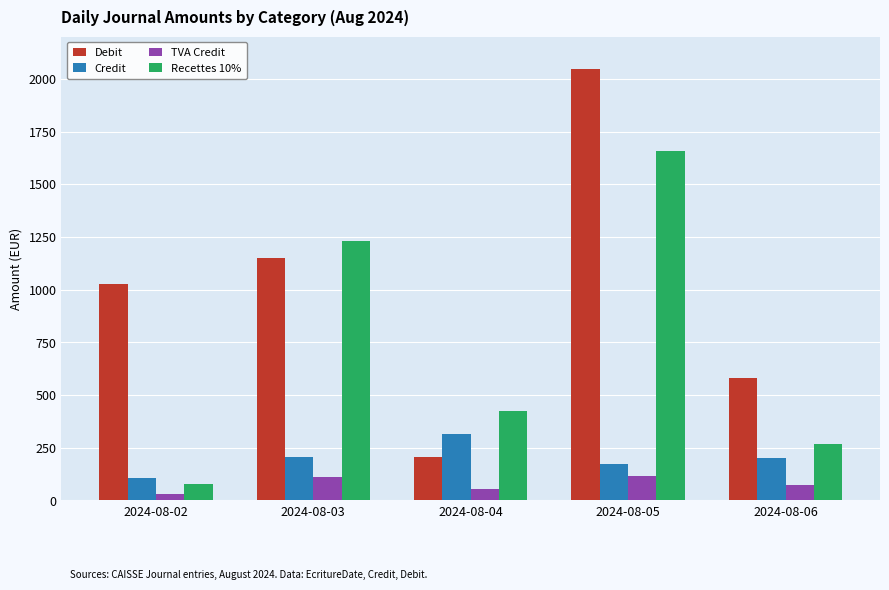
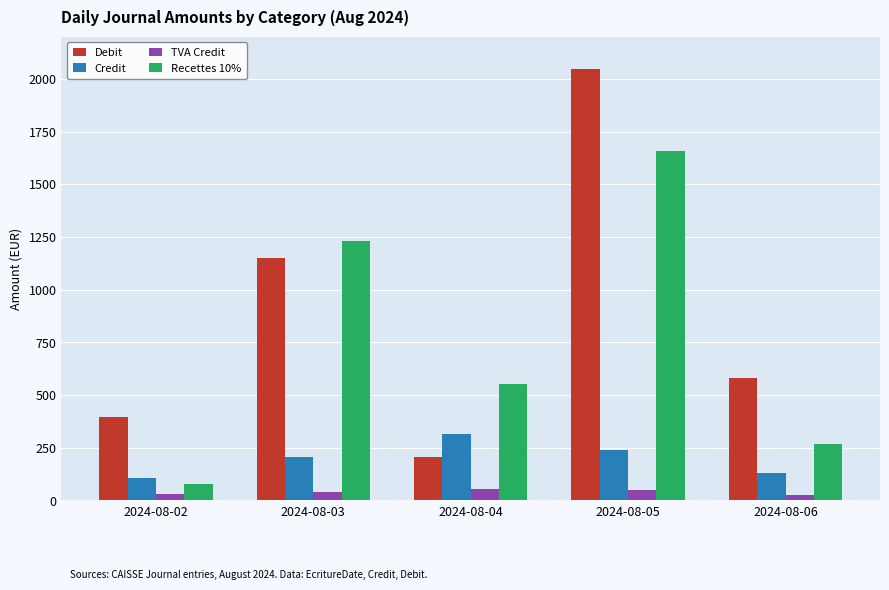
Debit, 2024-08-02: 1030 -> 390
TVA Credit, 2024-08-03: 110 -> 40
Recettes 10%, 2024-08-04: 430 -> 550
Credit, 2024-08-05: 170 -> 240
TVA Credit, 2024-08-05: 120 -> 50
Credit, 2024-08-06: 200 -> 130
TVA Credit, 2024-08-06: 70 -> 30
